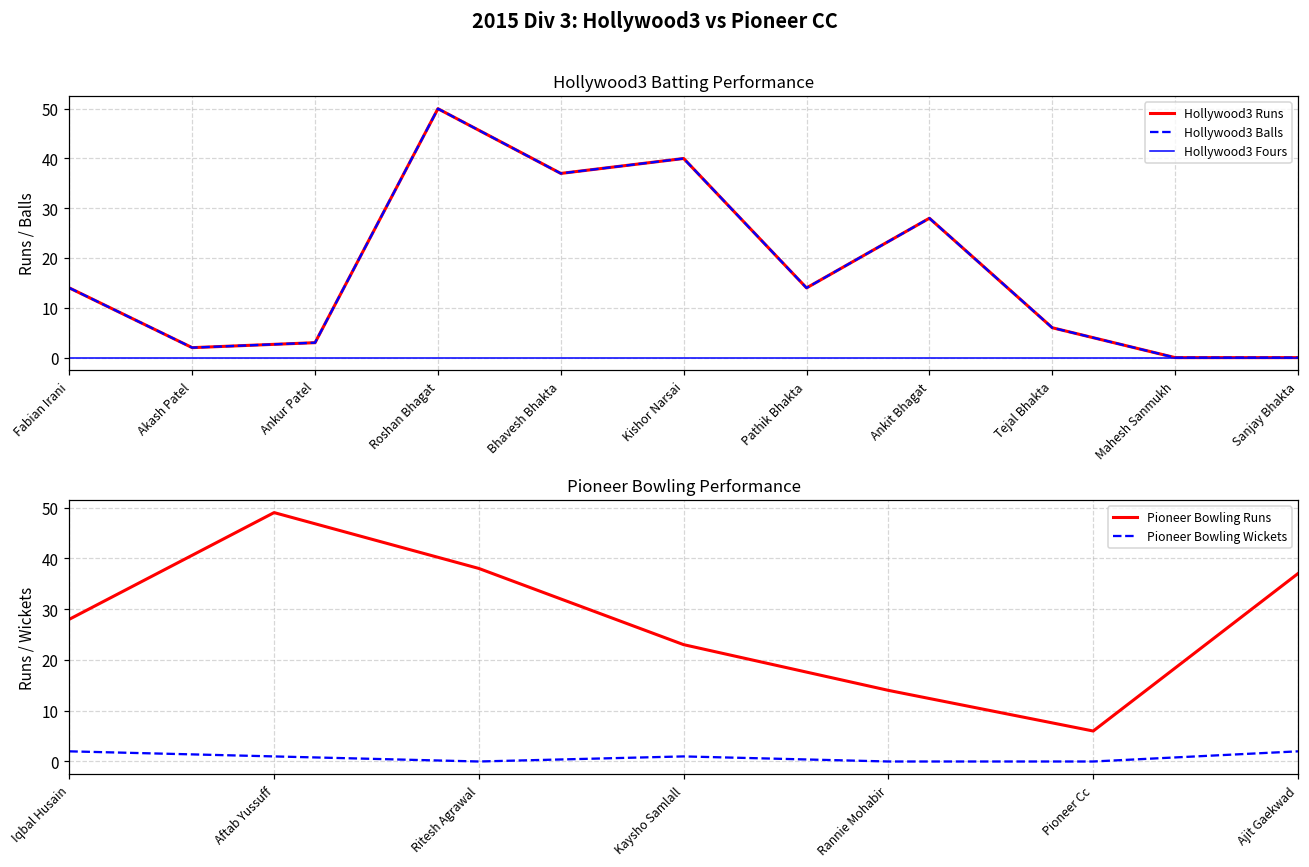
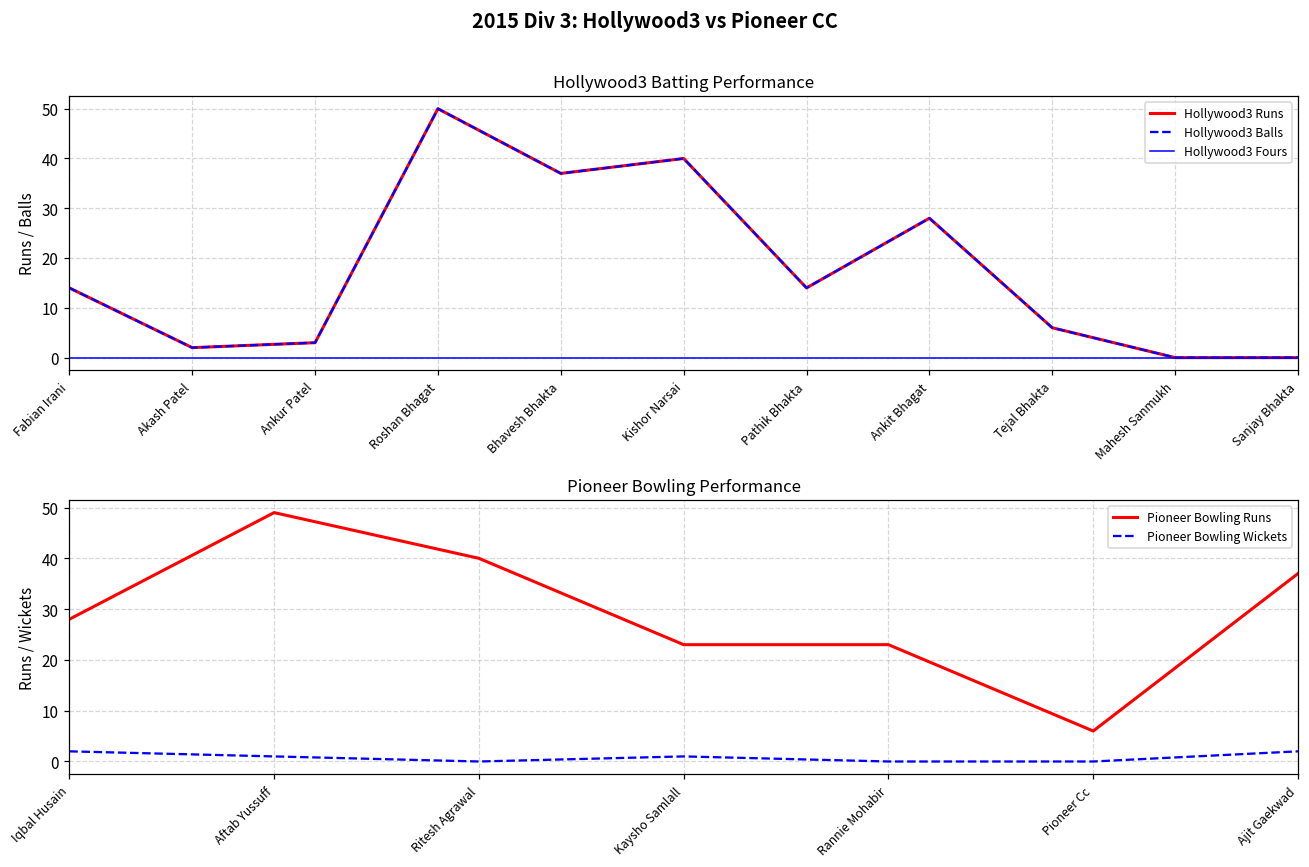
Pioneer Bowling Performance, Pioneer Bowling Runs, Ritesh Agrawal: 38 -> 40
Pioneer Bowling Performance, Pioneer Bowling Runs, Rannie Mohabir: 14 -> 23
